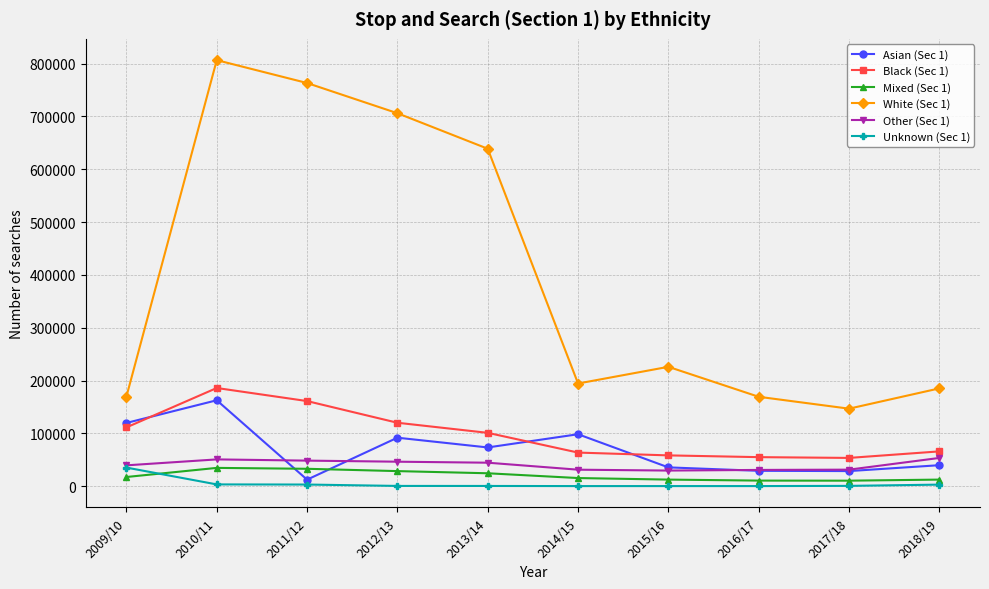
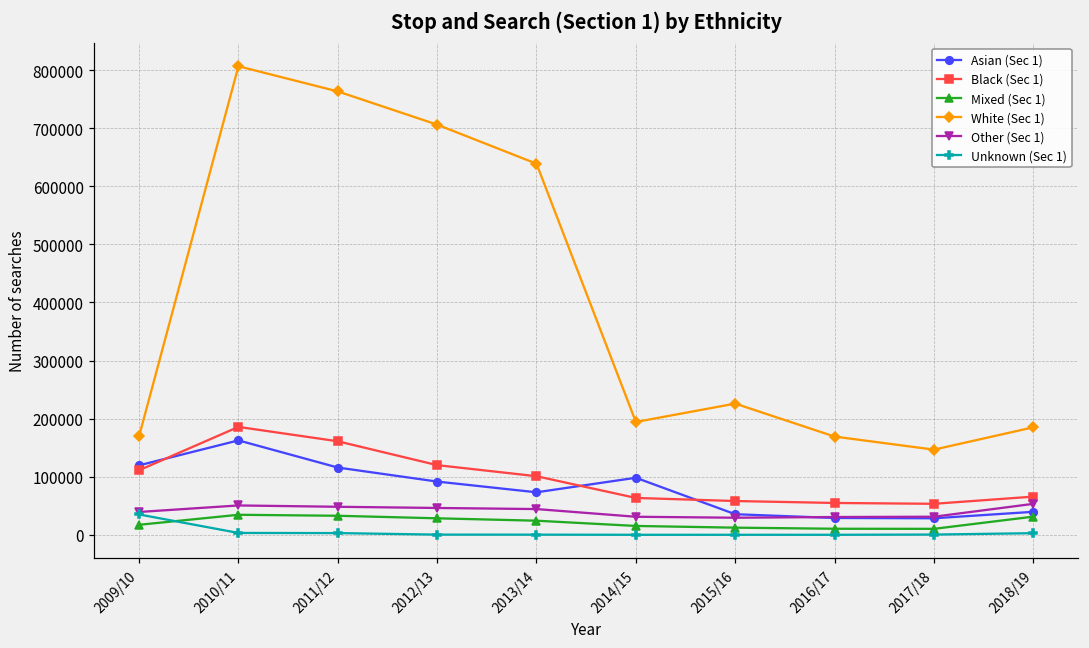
Asian (Sec 1), 2011/12: 10000 -> 120000
Mixed (Sec 1), 2018/19: 10000 -> 30000
